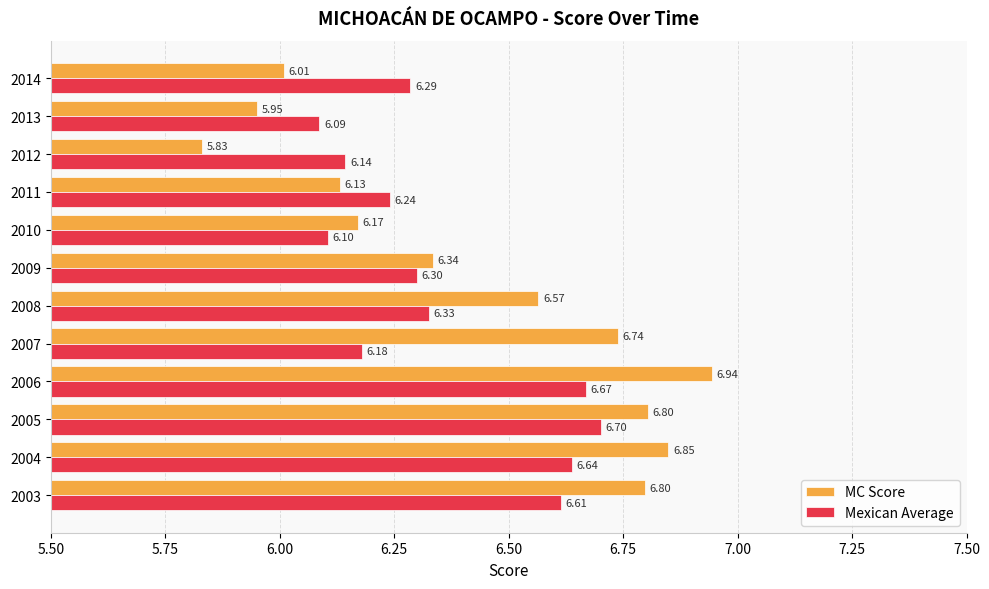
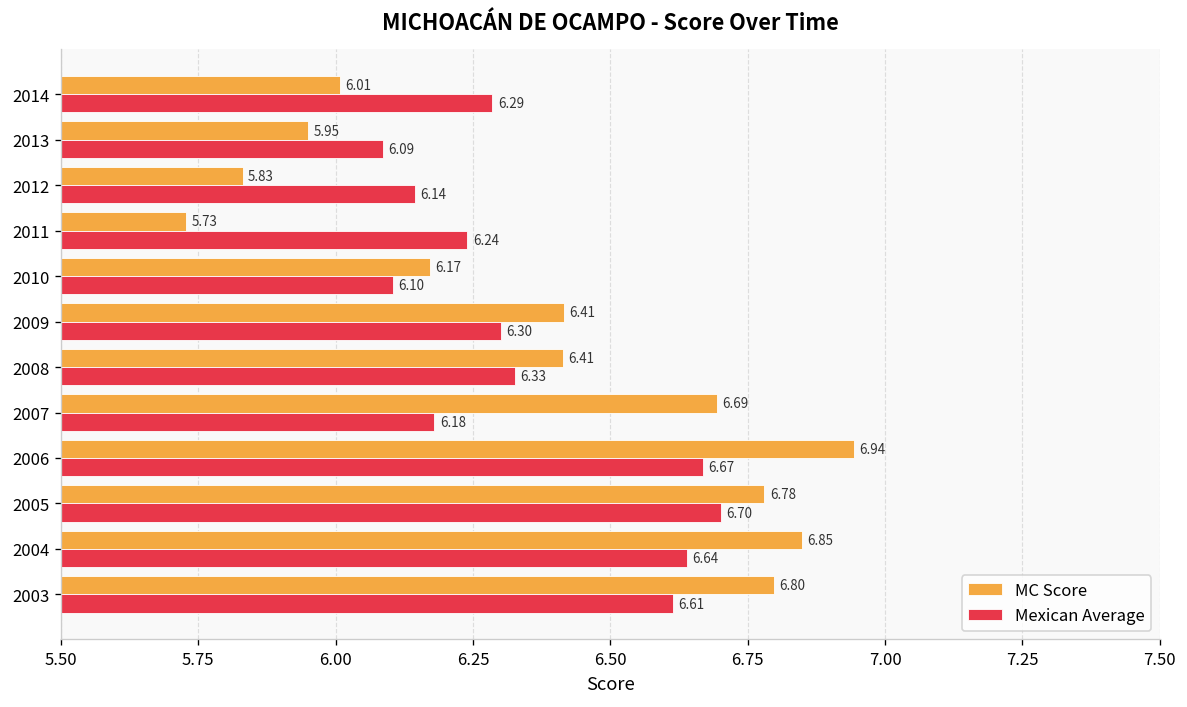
MC Score, 2011: 6.13 -> 5.73
MC Score, 2009: 6.34 -> 6.41
MC Score, 2008: 6.57 -> 6.41
MC Score, 2007: 6.74 -> 6.69
MC Score, 2005: 6.80 -> 6.78
